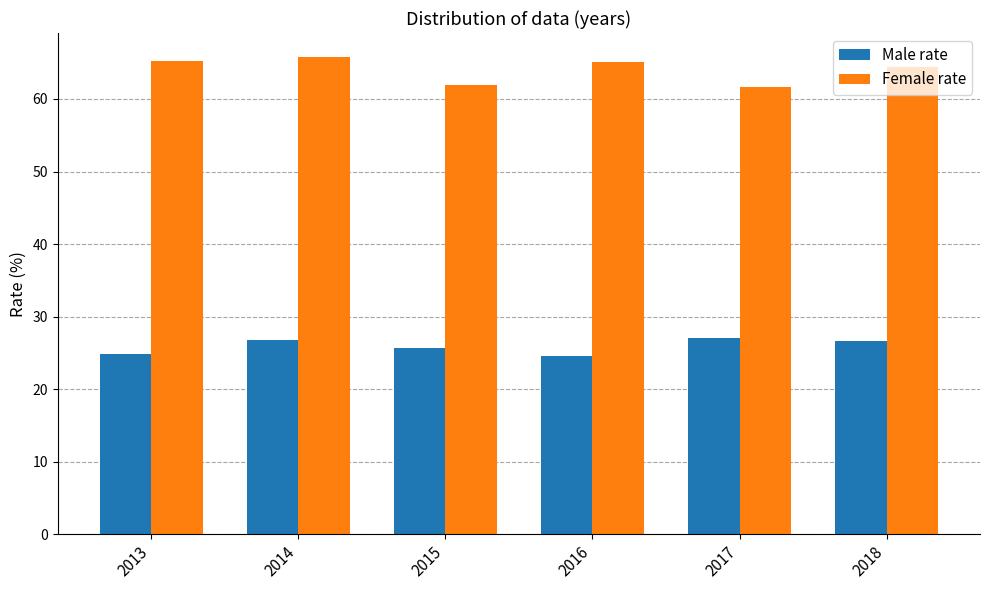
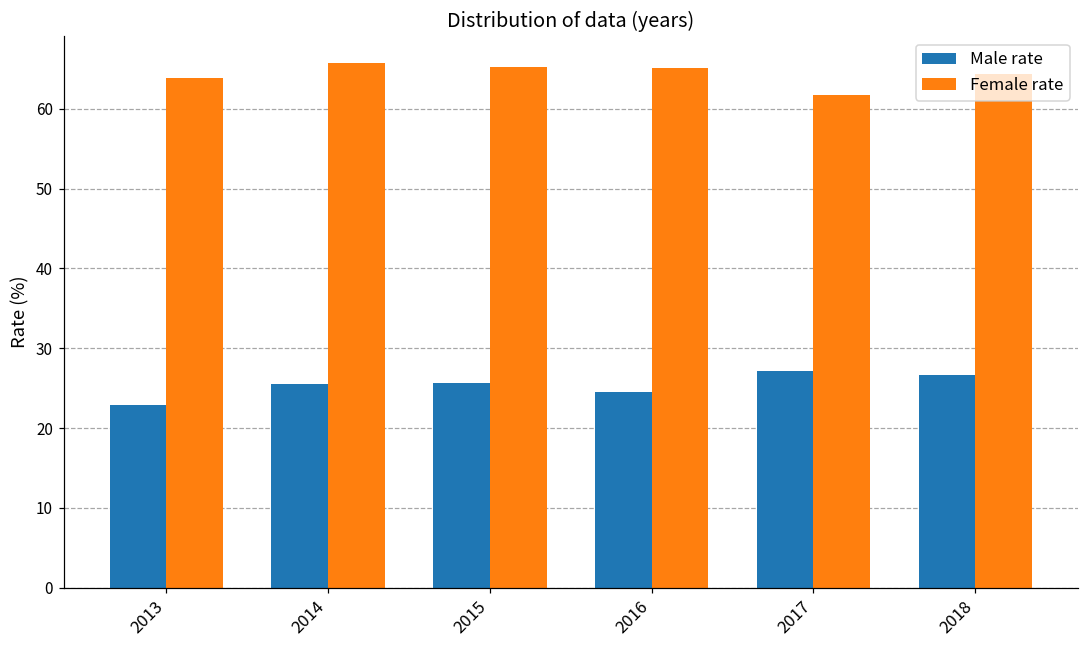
Male rate, 2013: 25 -> 23
Female rate, 2013: 65 -> 64
Male rate, 2014: 27 -> 26
Female rate, 2015: 62 -> 65
